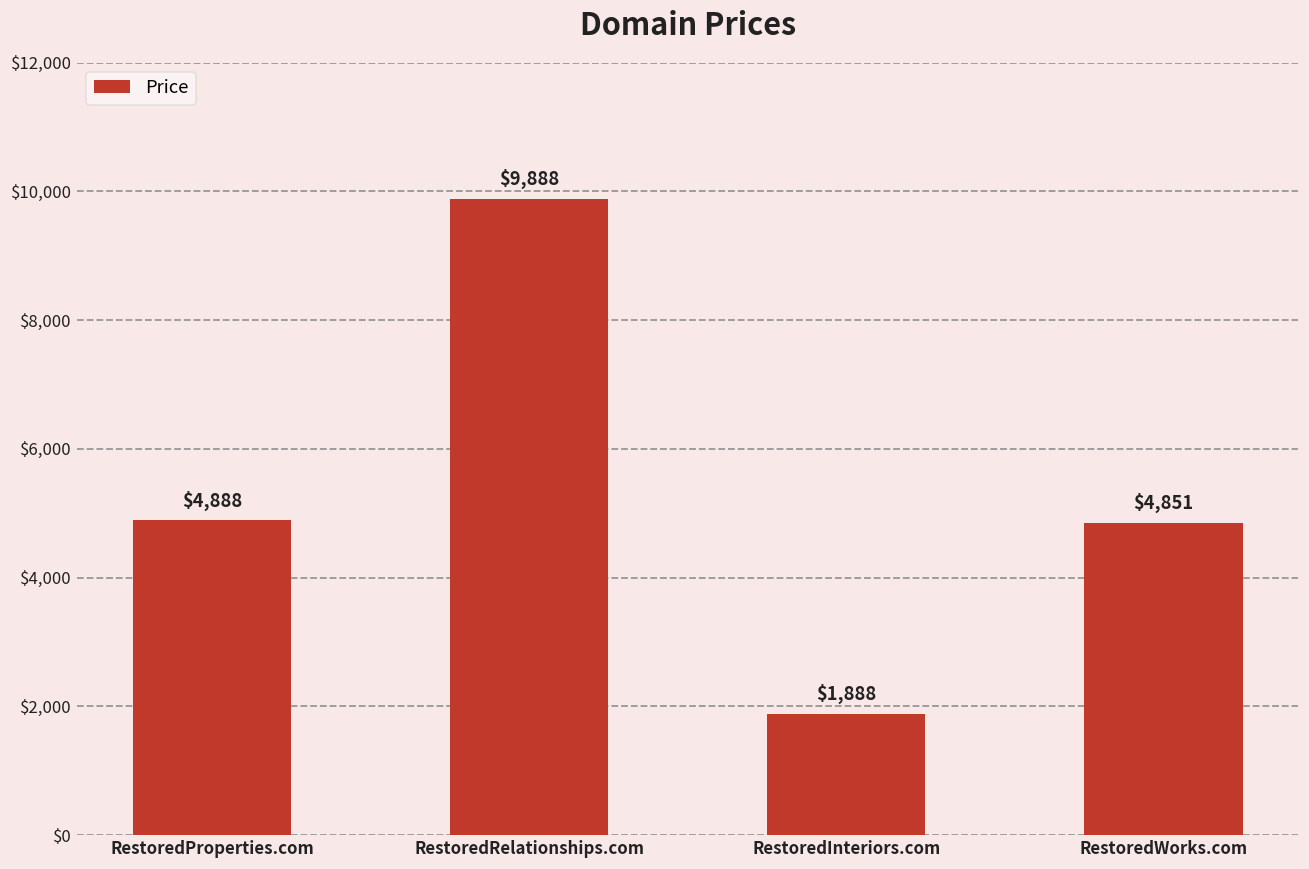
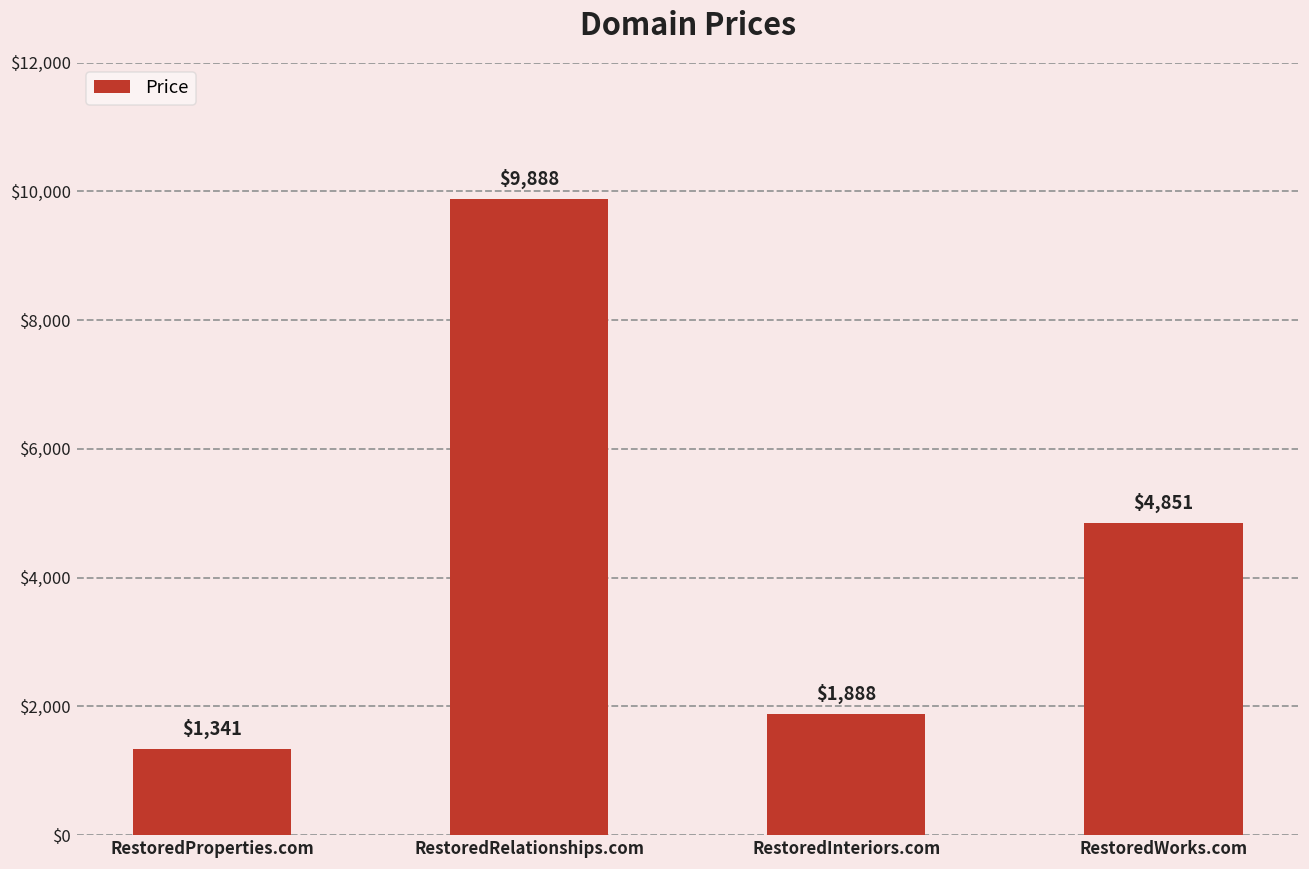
RestoredProperties.com: $4,888 -> $1,341
